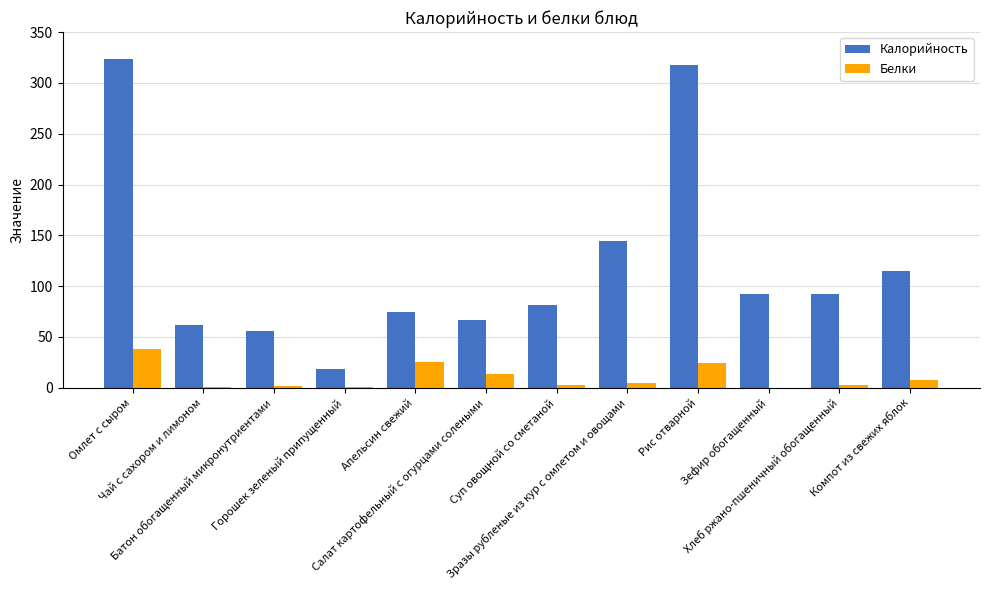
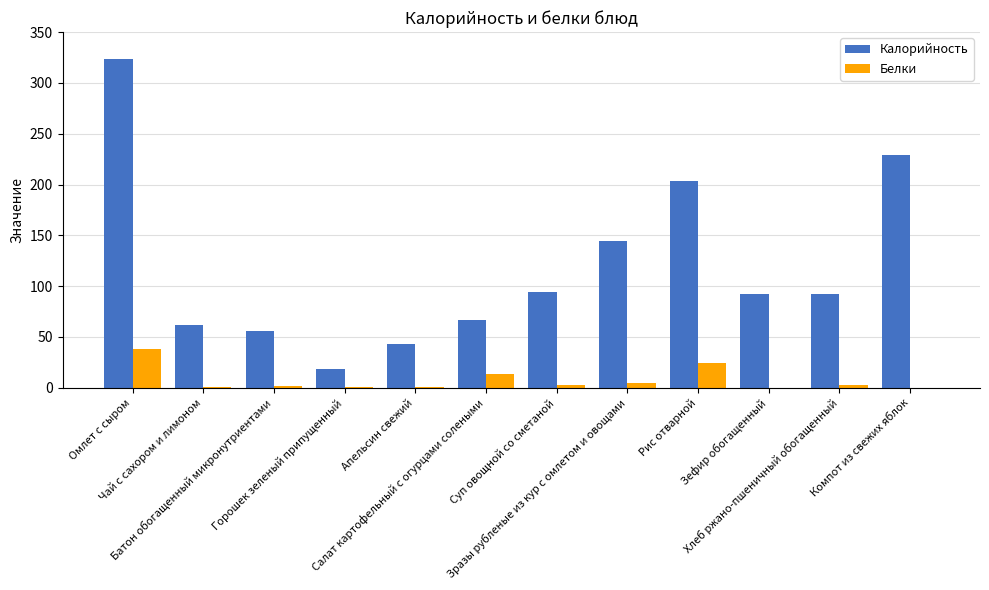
Калорийность, Апельсин свежий: 74 -> 43
Белки, Апельсин свежий: 25 -> 1
Калорийность, Суп овощной со сметаной: 81 -> 94
Калорийность, Рис отварной: 318 -> 203
Калорийность, Компот из свежих яблок: 115 -> 229
Белки, Компот из свежих яблок: 8 -> 0
